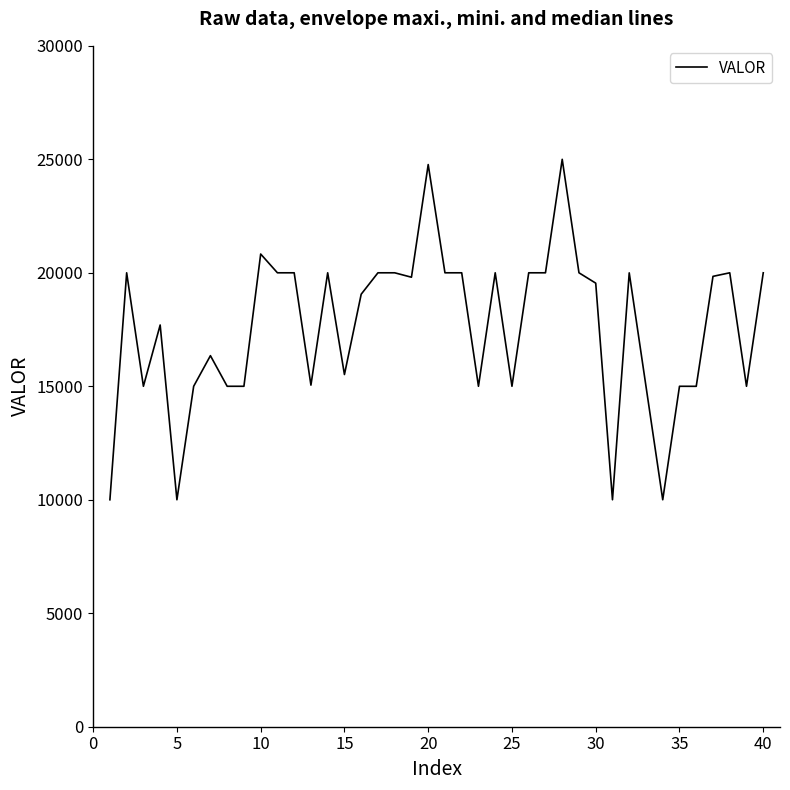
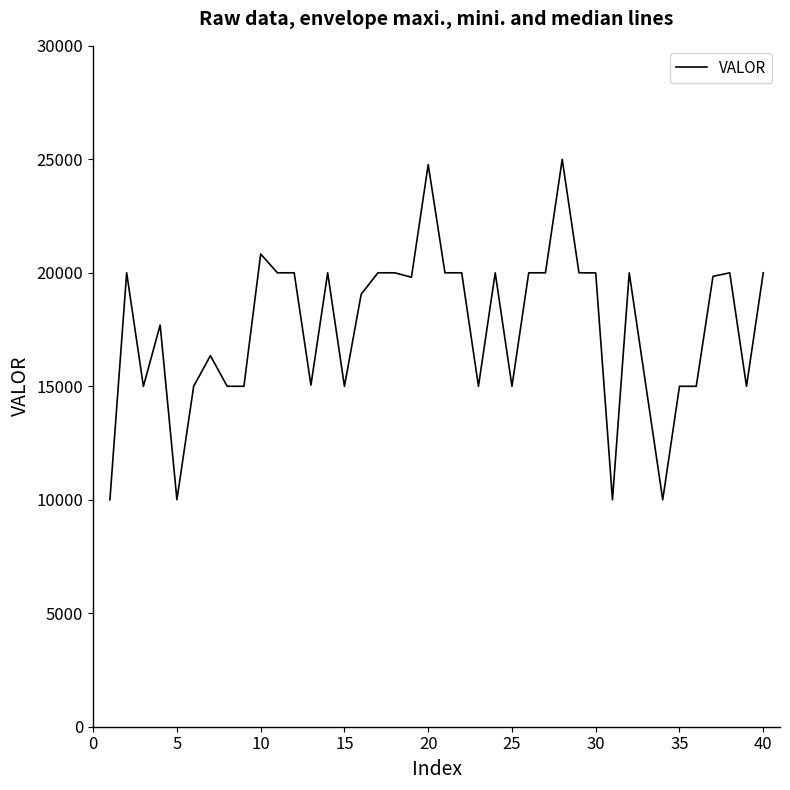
15: 15500 -> 15000
30: 19500 -> 20000
